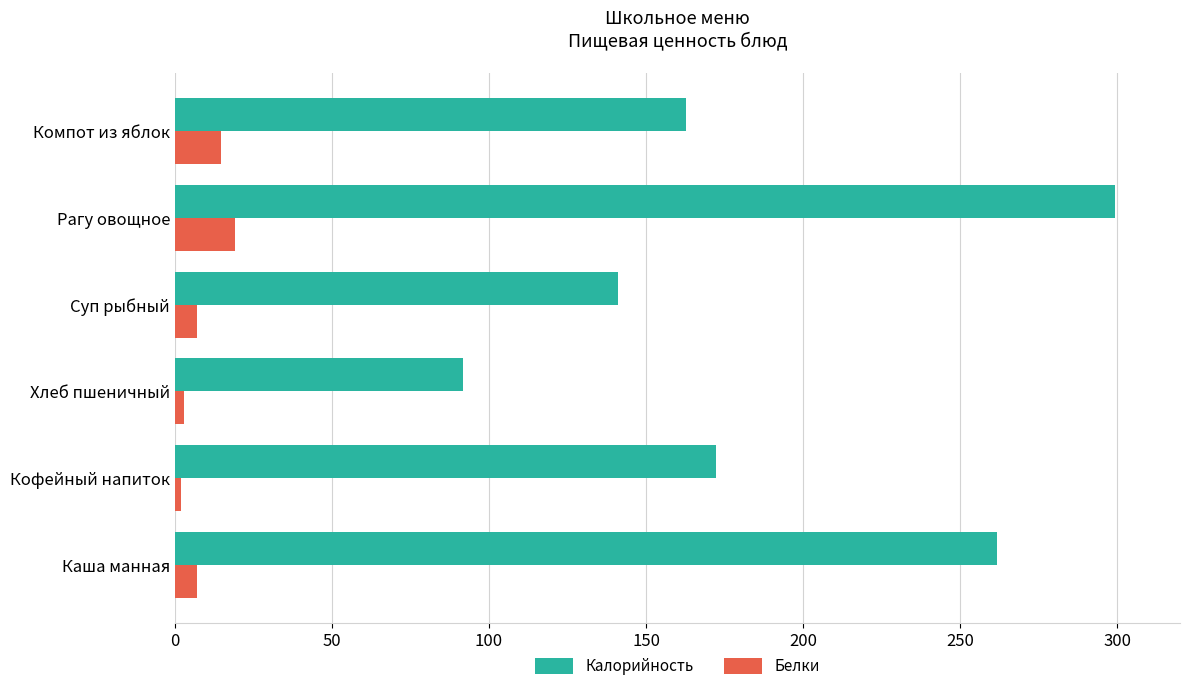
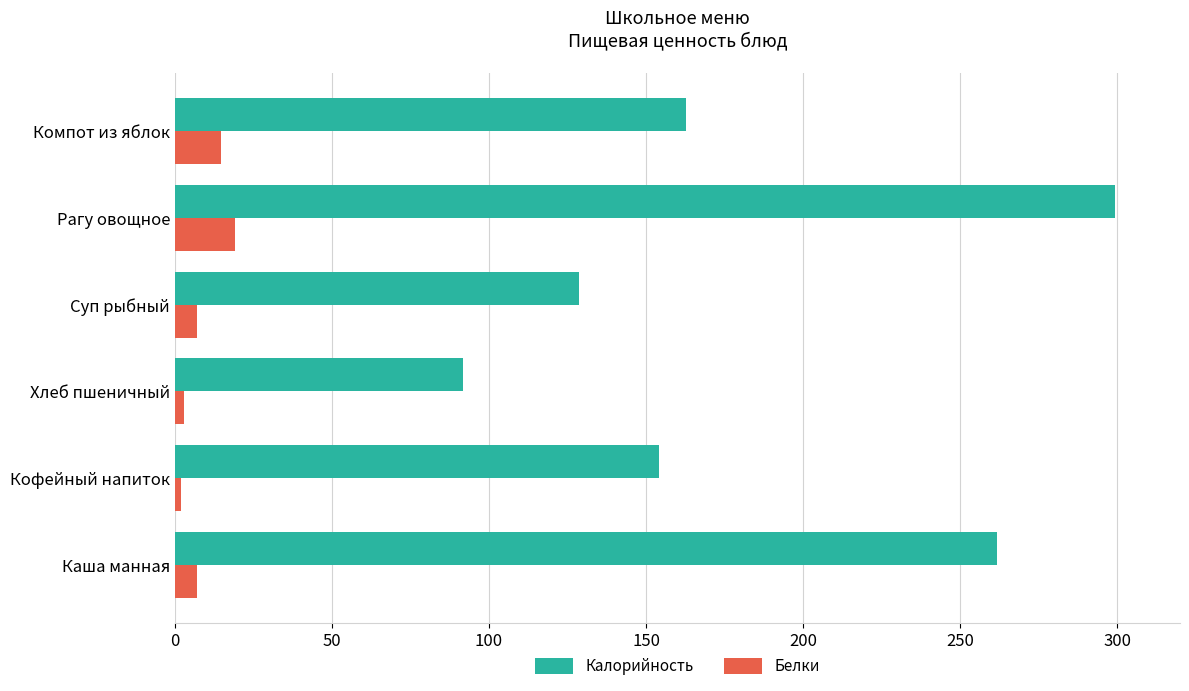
Калорийность, Суп рыбный: 141 -> 129
Калорийность, Кофейный напиток: 172 -> 154
